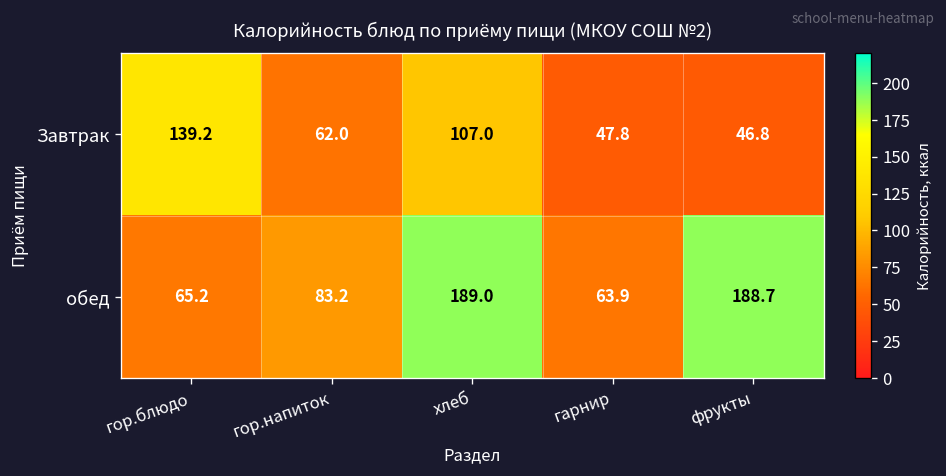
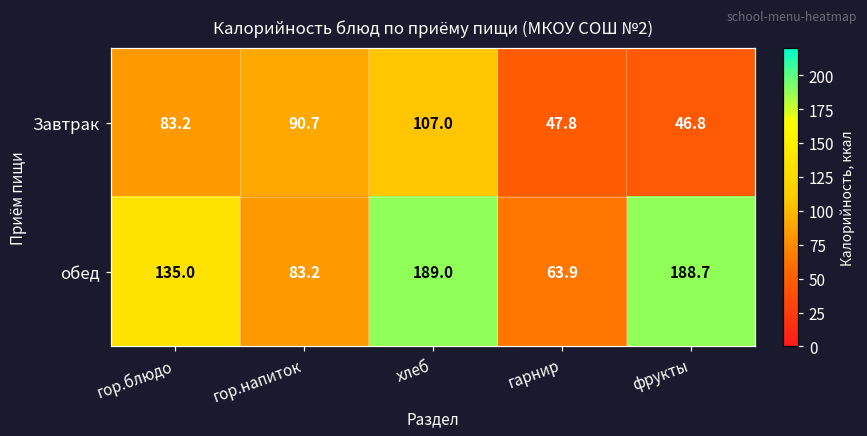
Завтрак, гор.блюдо: 139.2 -> 83.2
Завтрак, гор.напиток: 62.0 -> 90.7
обед, гор.блюдо: 65.2 -> 135.0
